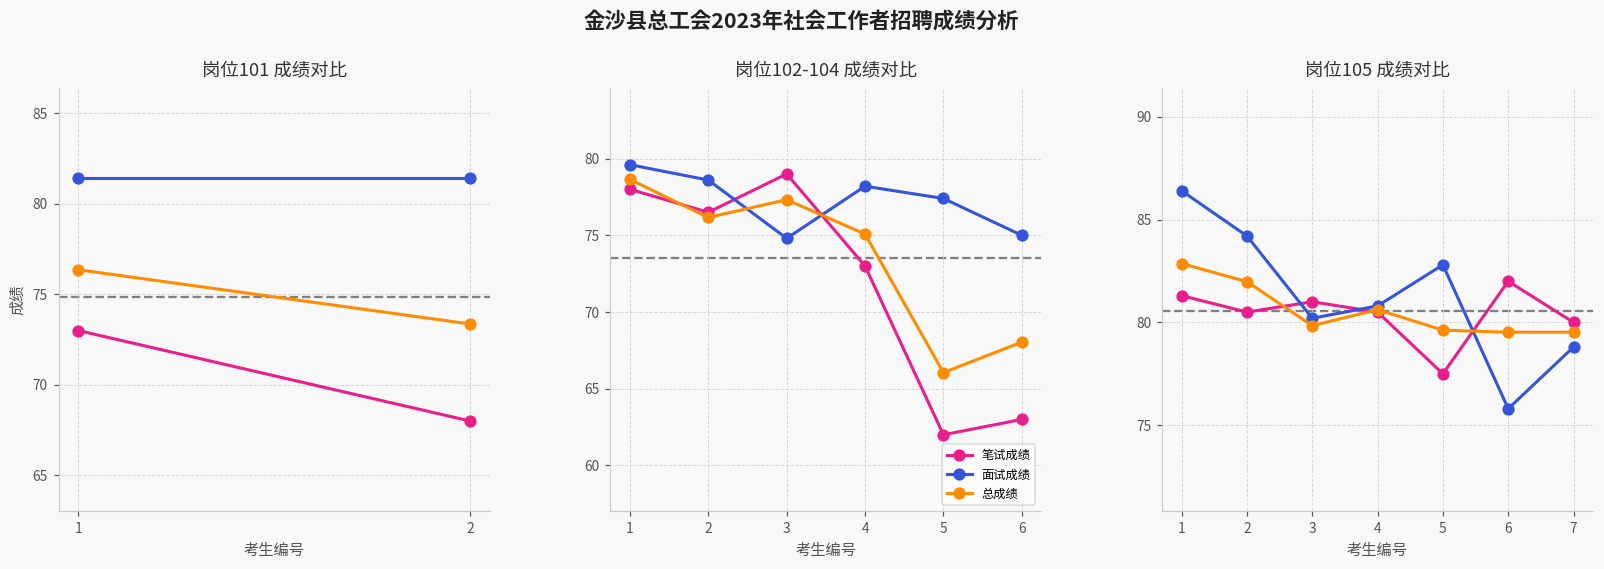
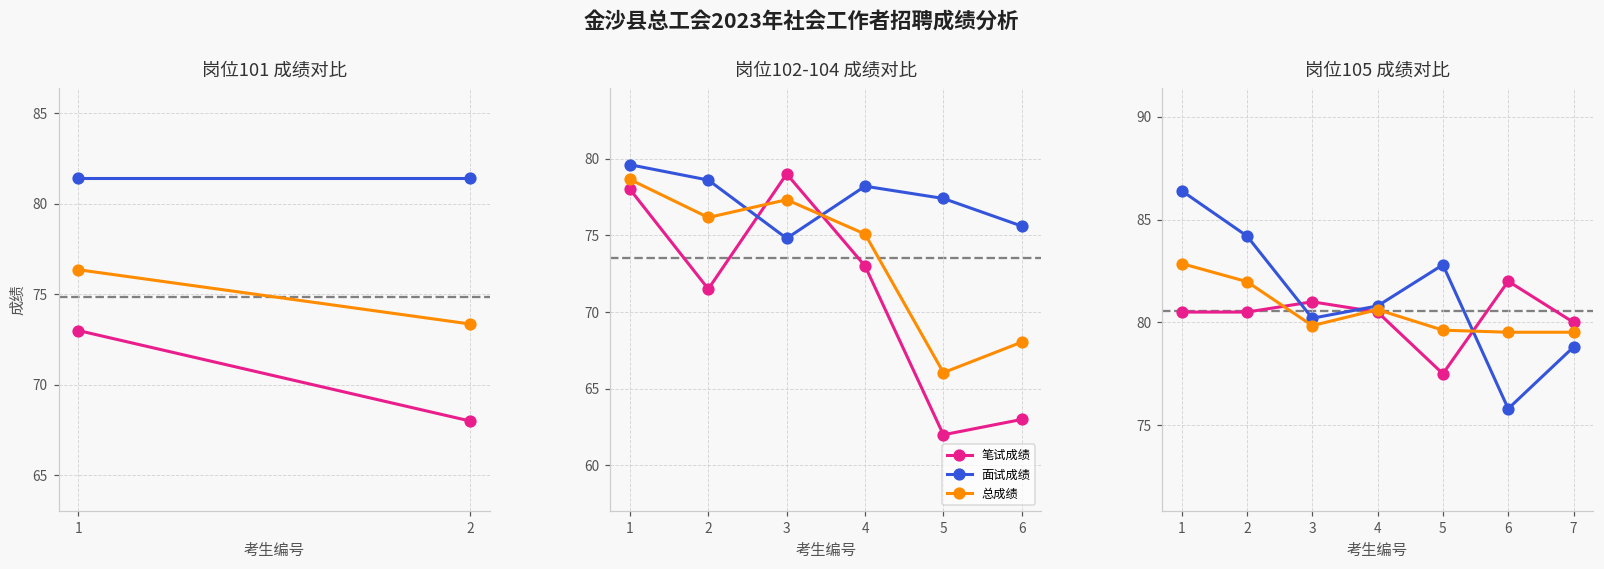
岗位102-104 成绩对比, 笔试成绩, 2: 76.5 -> 71.5
岗位102-104 成绩对比, 面试成绩, 6: 75.0 -> 75.6
岗位105 成绩对比, 笔试成绩, 1: 81.3 -> 80.5
